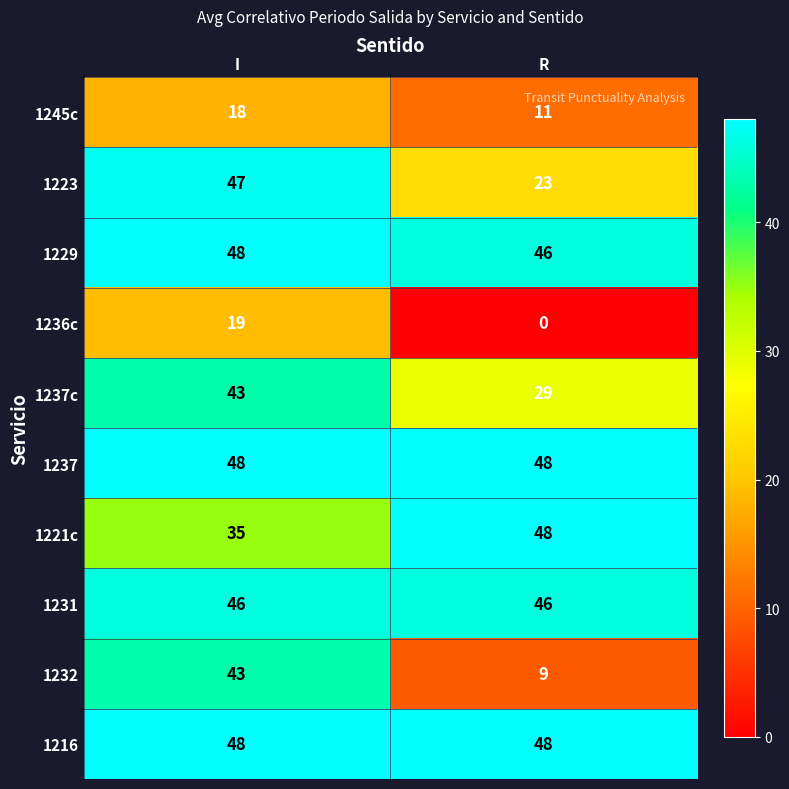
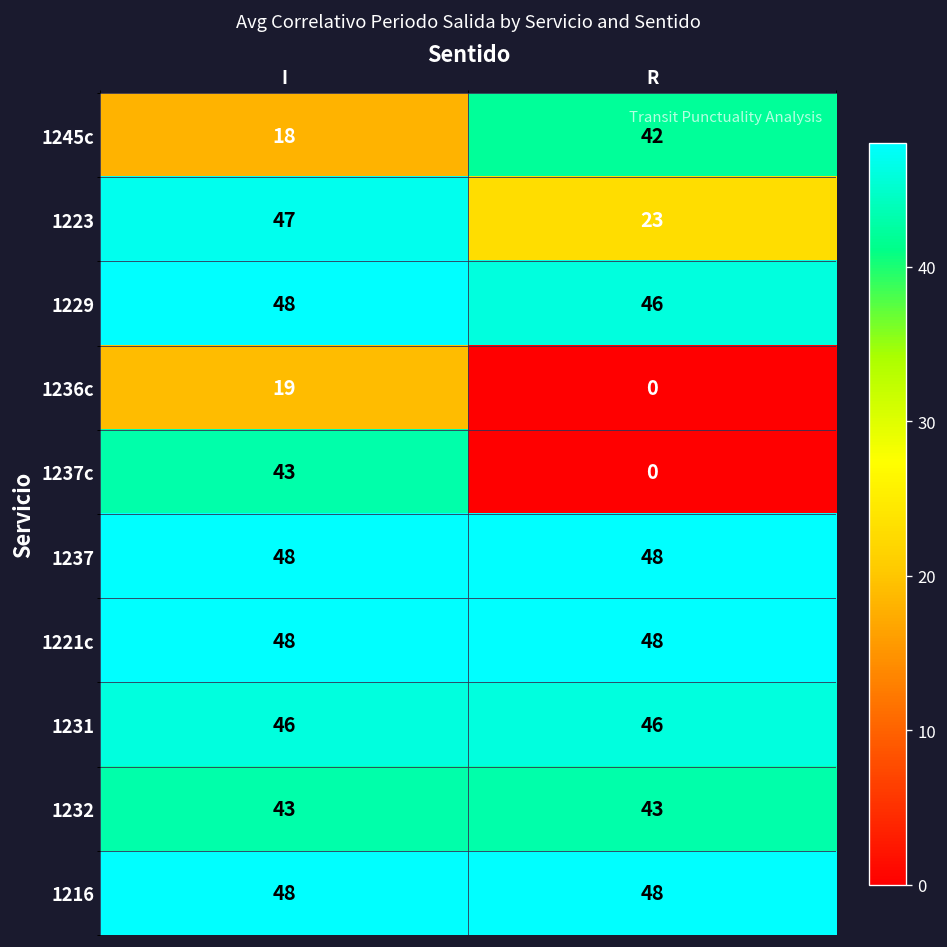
1245c, R: 11 -> 42
1237c, R: 29 -> 0
1221c, I: 35 -> 48
1232, R: 9 -> 43
